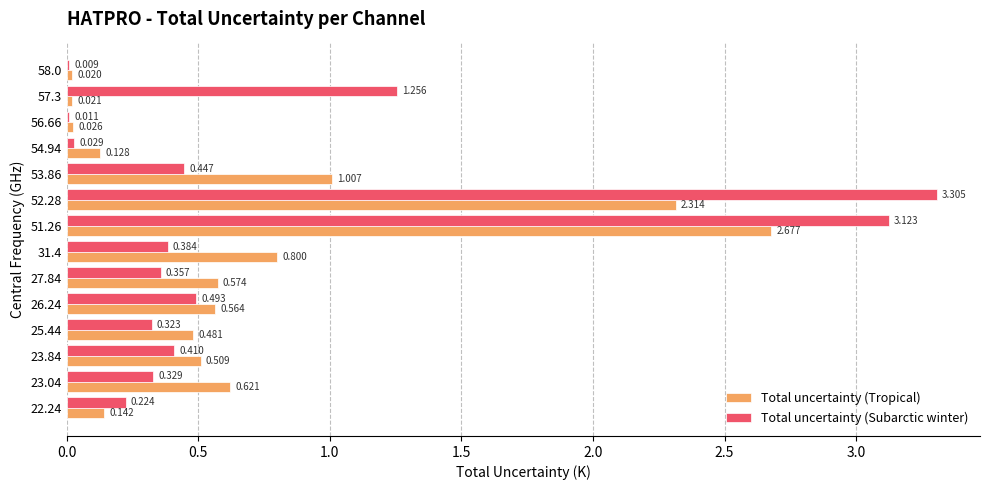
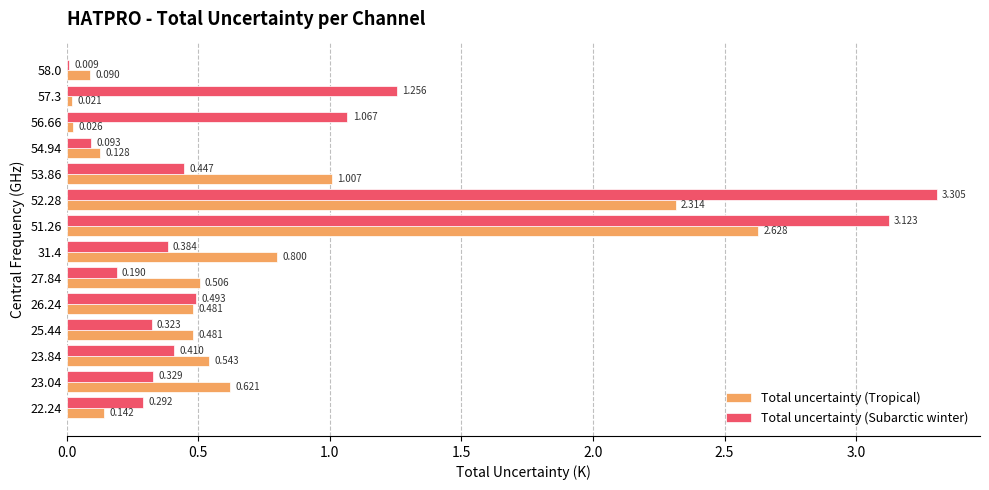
Total uncertainty (Tropical), 58.0: 0.020 -> 0.090
Total uncertainty (Subarctic winter), 56.66: 0.011 -> 1.067
Total uncertainty (Subarctic winter), 54.94: 0.029 -> 0.093
Total uncertainty (Tropical), 51.26: 2.677 -> 2.628
Total uncertainty (Subarctic winter), 27.84: 0.357 -> 0.190
Total uncertainty (Tropical), 27.84: 0.574 -> 0.506
Total uncertainty (Tropical), 26.24: 0.564 -> 0.481
Total uncertainty (Tropical), 23.84: 0.509 -> 0.543
Total uncertainty (Subarctic winter), 22.24: 0.224 -> 0.292
